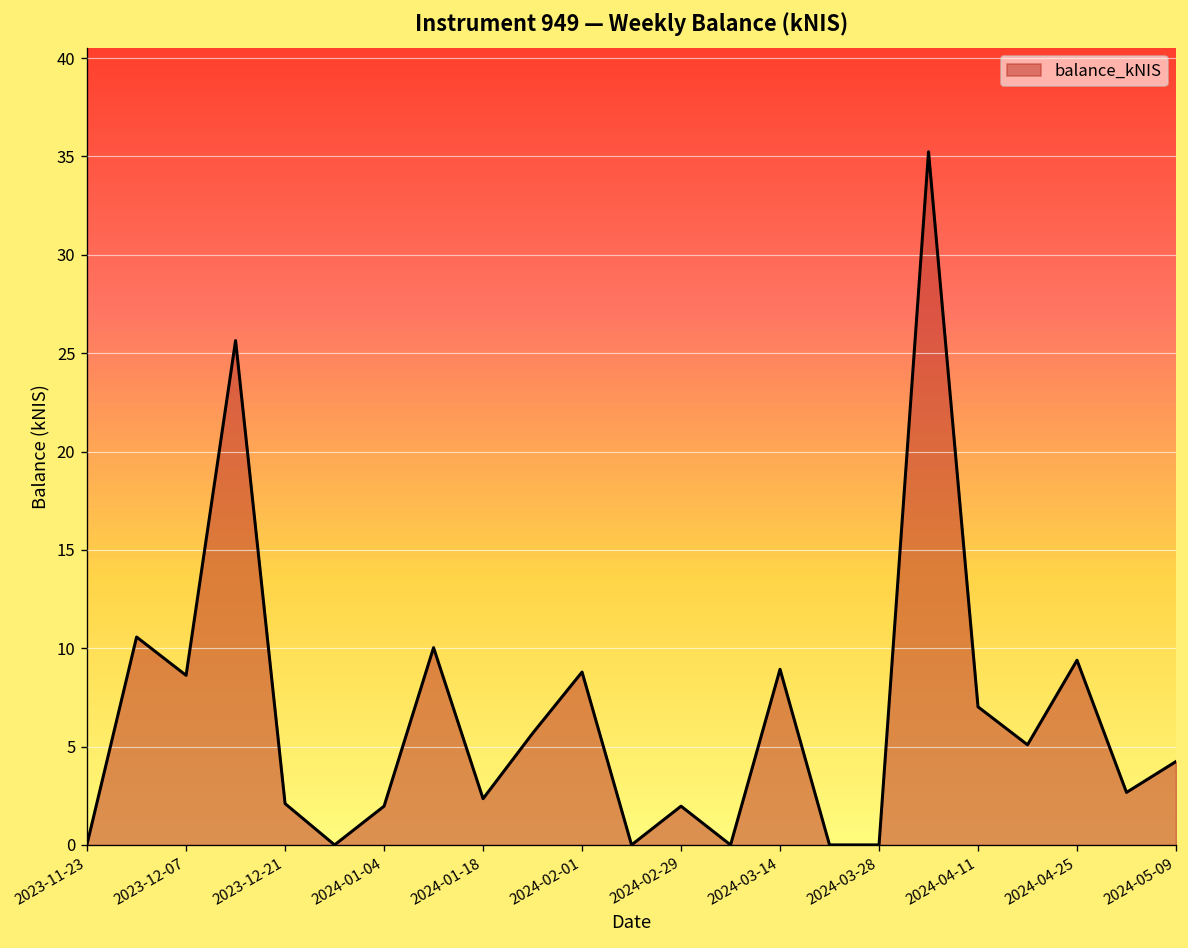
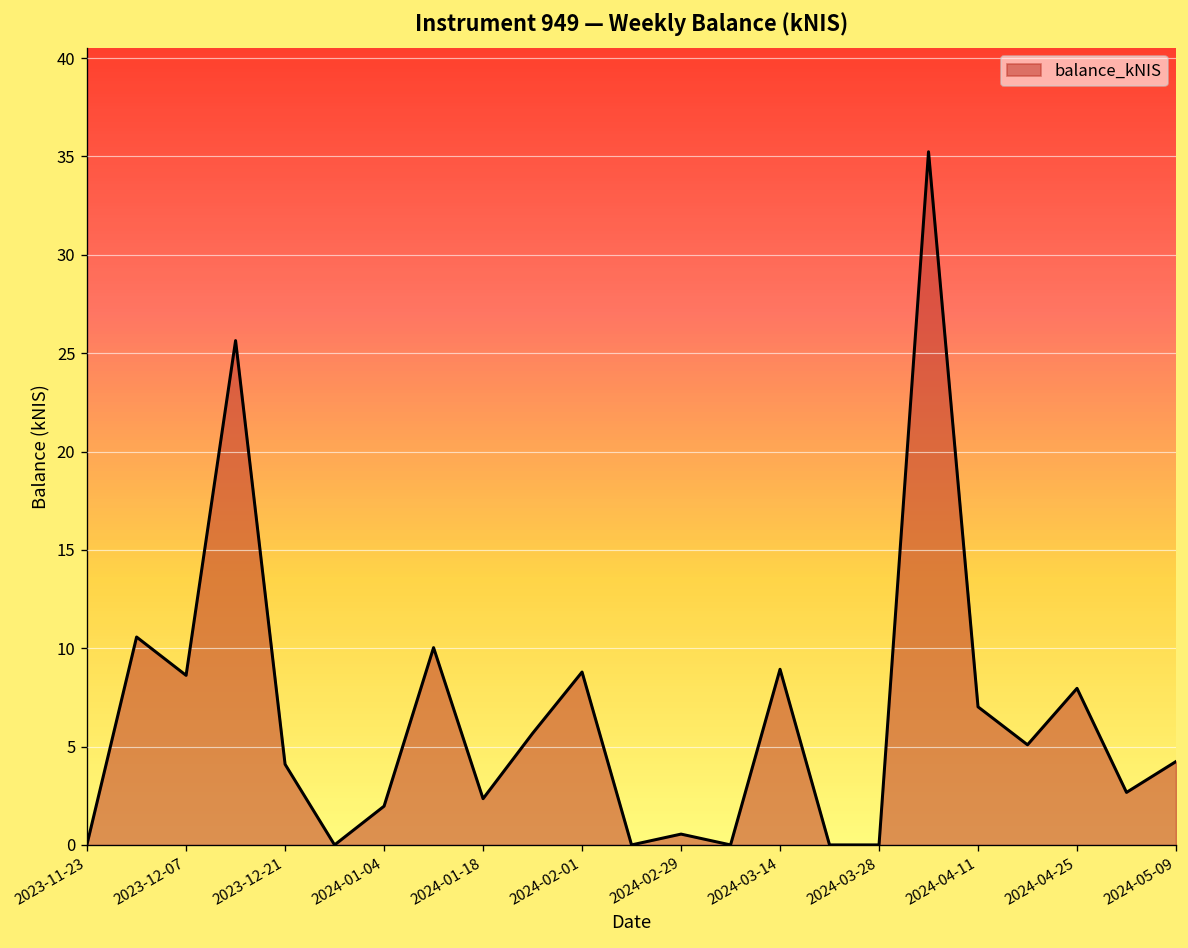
2023-12-21: 2.1 -> 4.1
2024-02-29: 2.0 -> 0.6
2024-04-25: 9.4 -> 8.0
